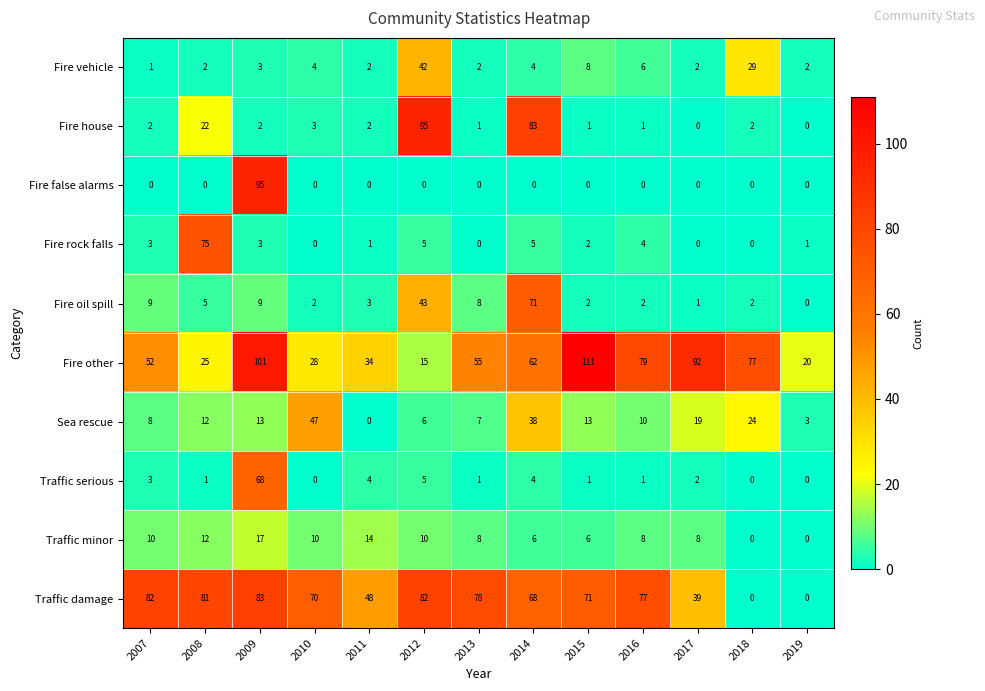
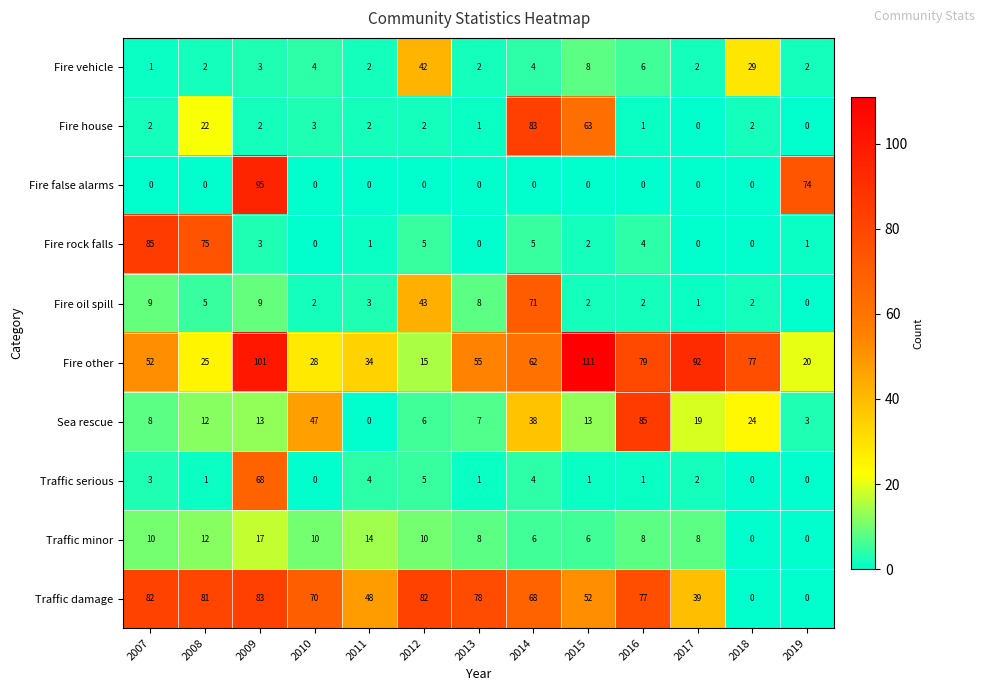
Fire house, 2012: 95 -> 2
Fire house, 2015: 1 -> 63
Fire false alarms, 2019: 0 -> 74
Fire rock falls, 2007: 3 -> 85
Sea rescue, 2016: 10 -> 85
Traffic damage, 2015: 71 -> 52
